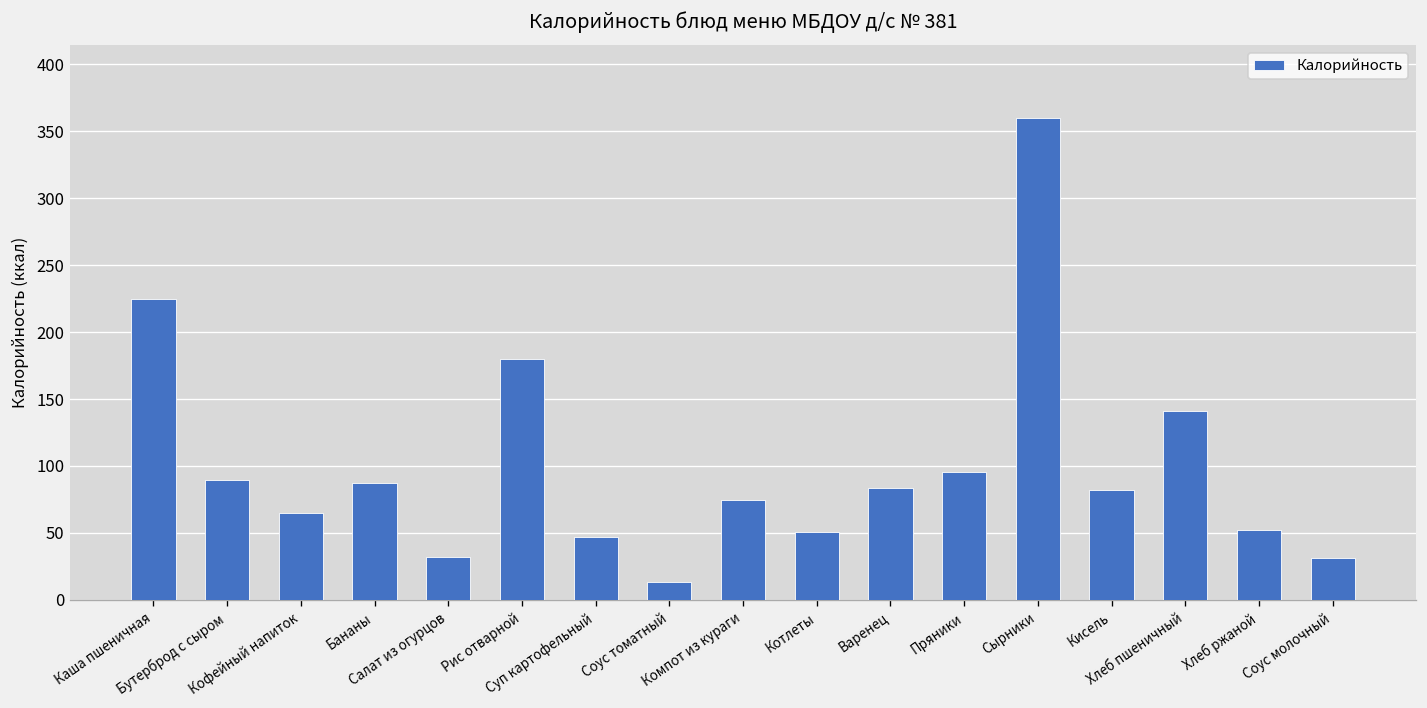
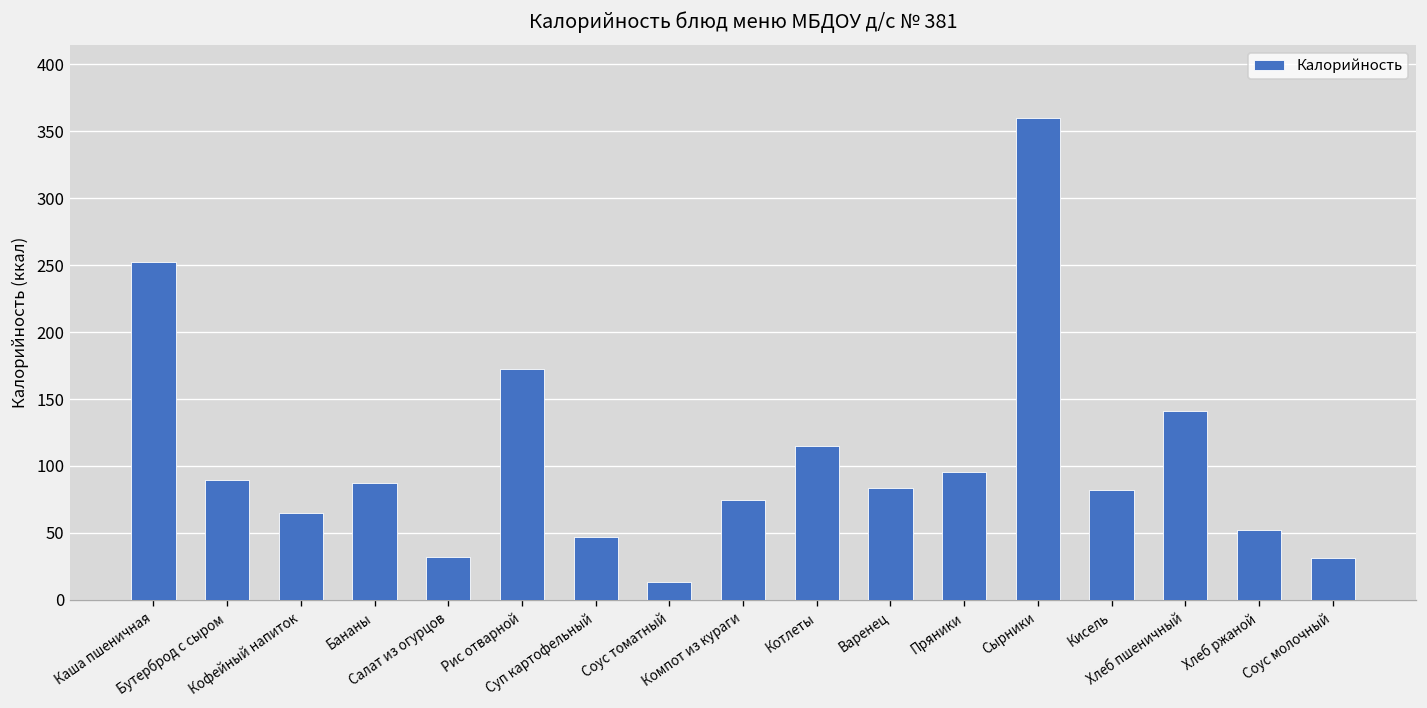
Каша пшеничная: 225 -> 253
Рис отварной: 180 -> 172
Котлеты: 50 -> 115
